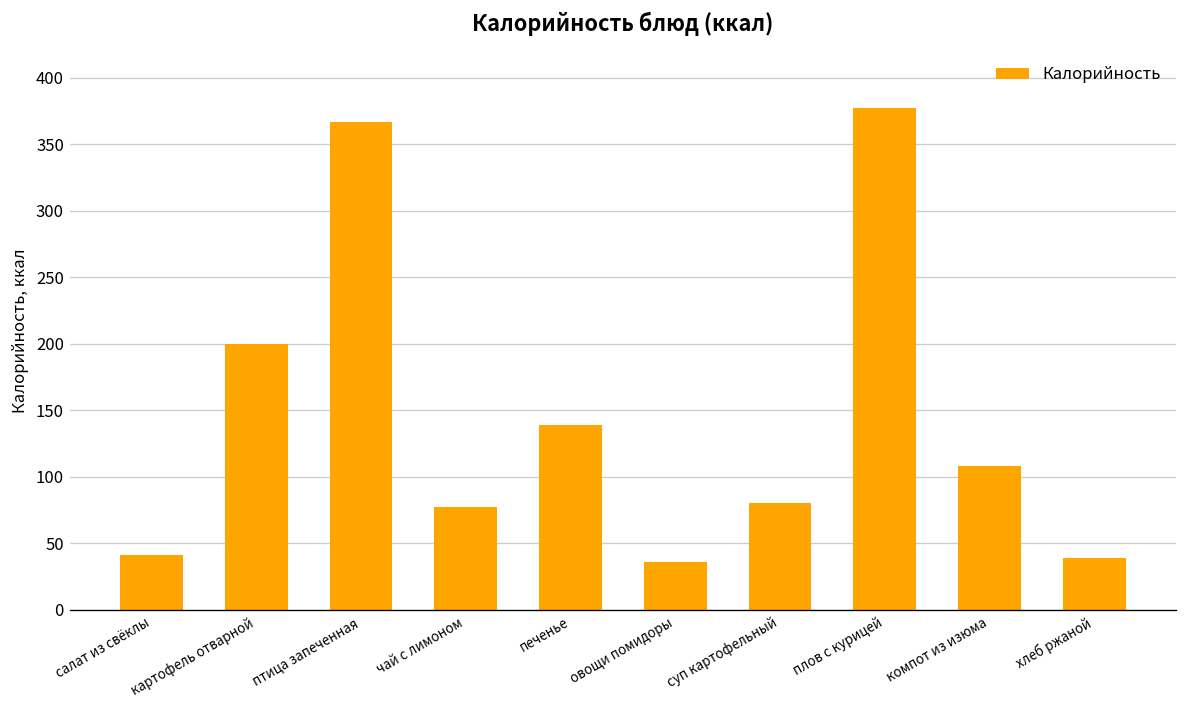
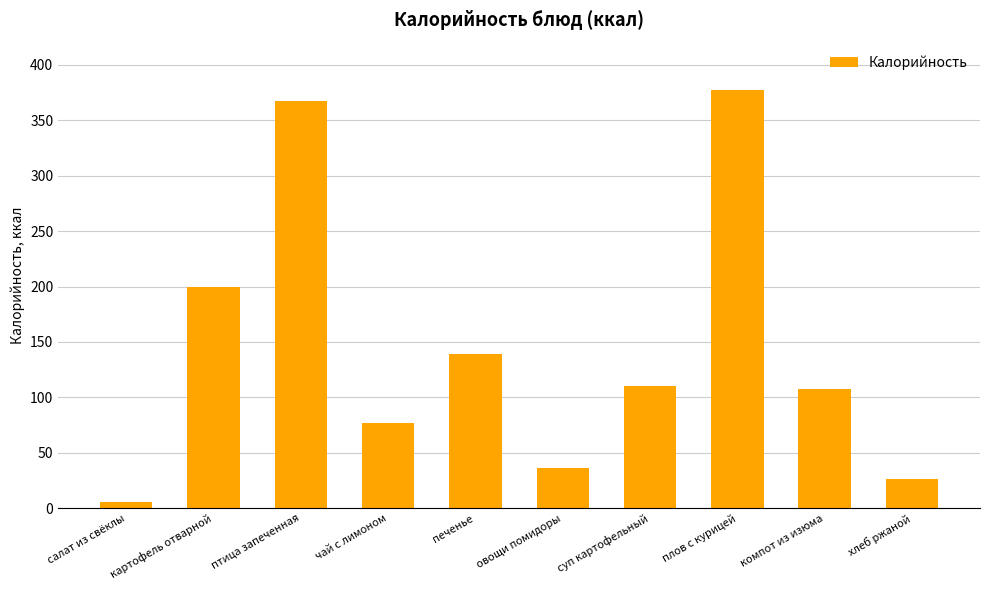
салат из свёклы: 41 -> 6
суп картофельный: 80 -> 110
хлеб ржаной: 39 -> 26
